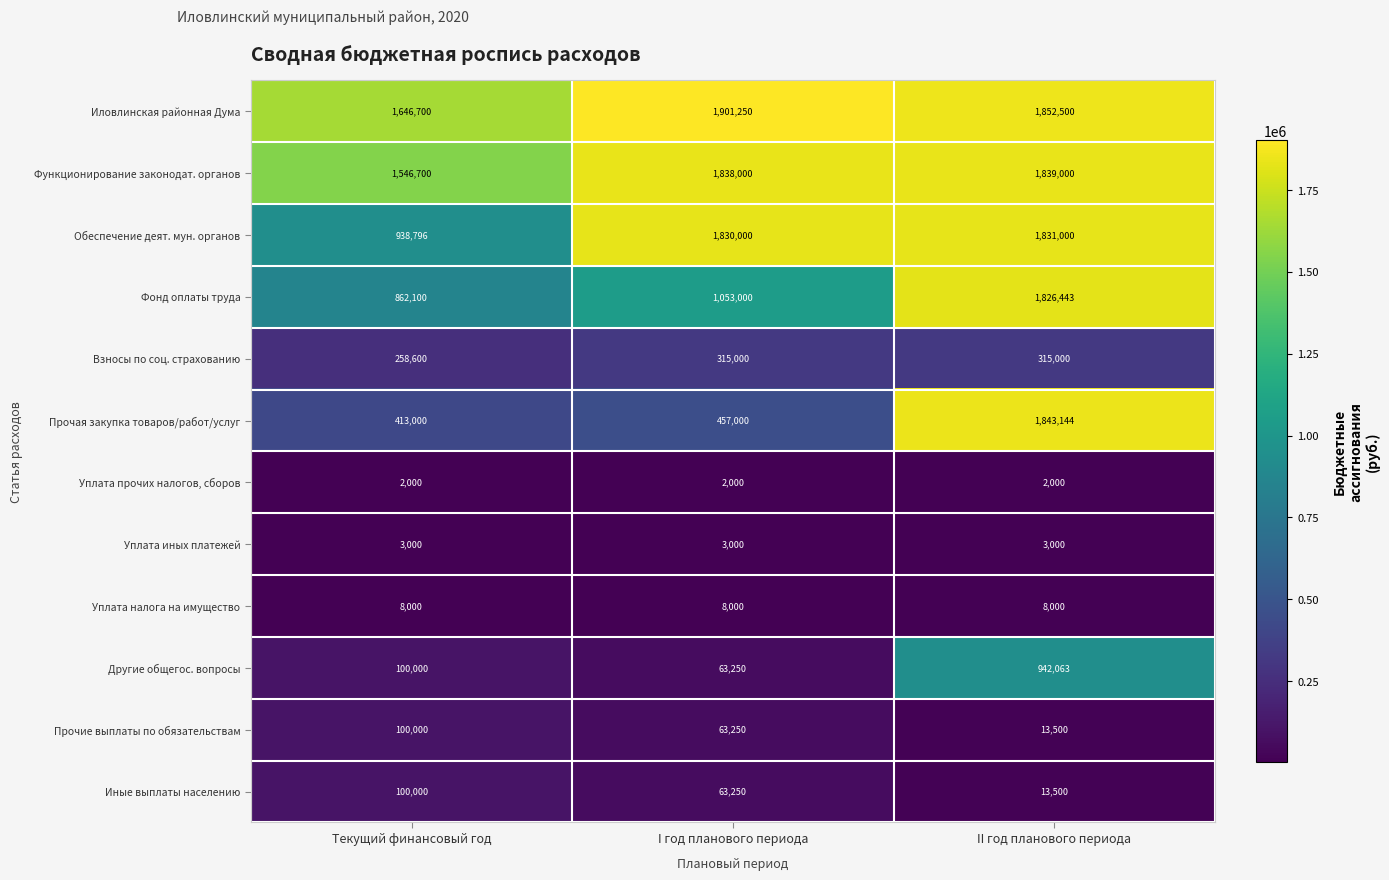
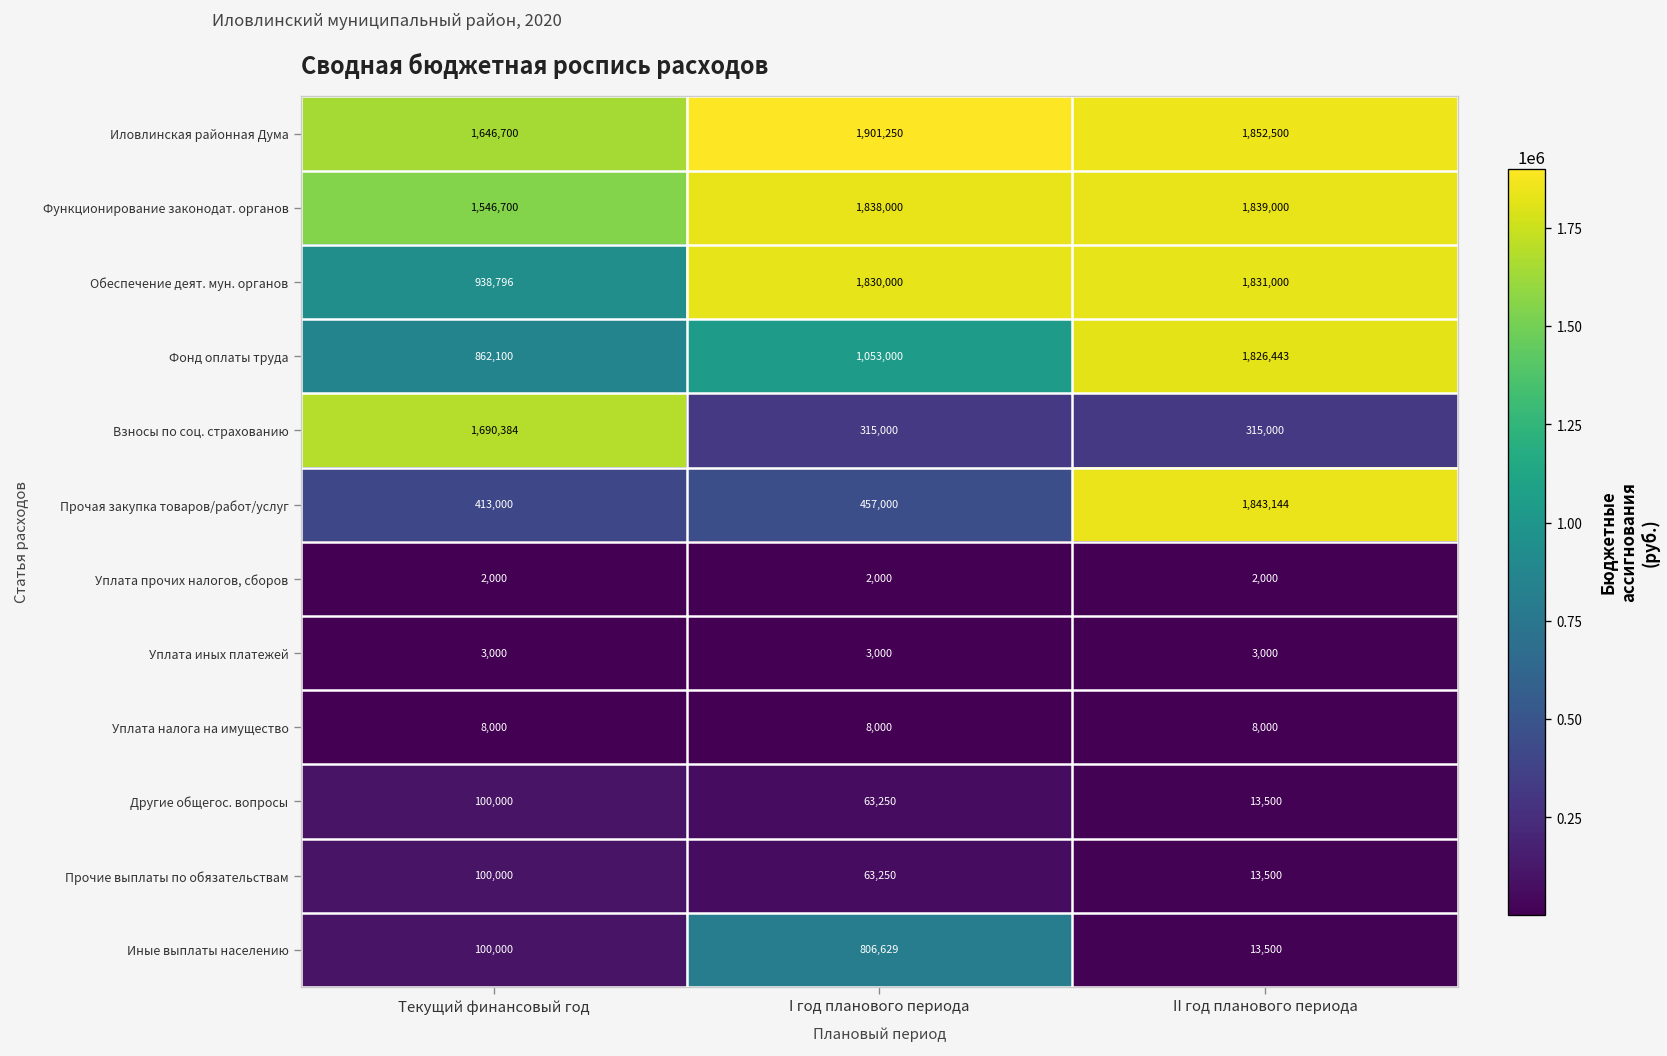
Взносы по соц. страхованию, Текущий финансовый год: 258,600 -> 1,690,384
Другие общегос. вопросы, II год планового периода: 942,063 -> 13,500
Иные выплаты населению, I год планового периода: 63,250 -> 806,629
